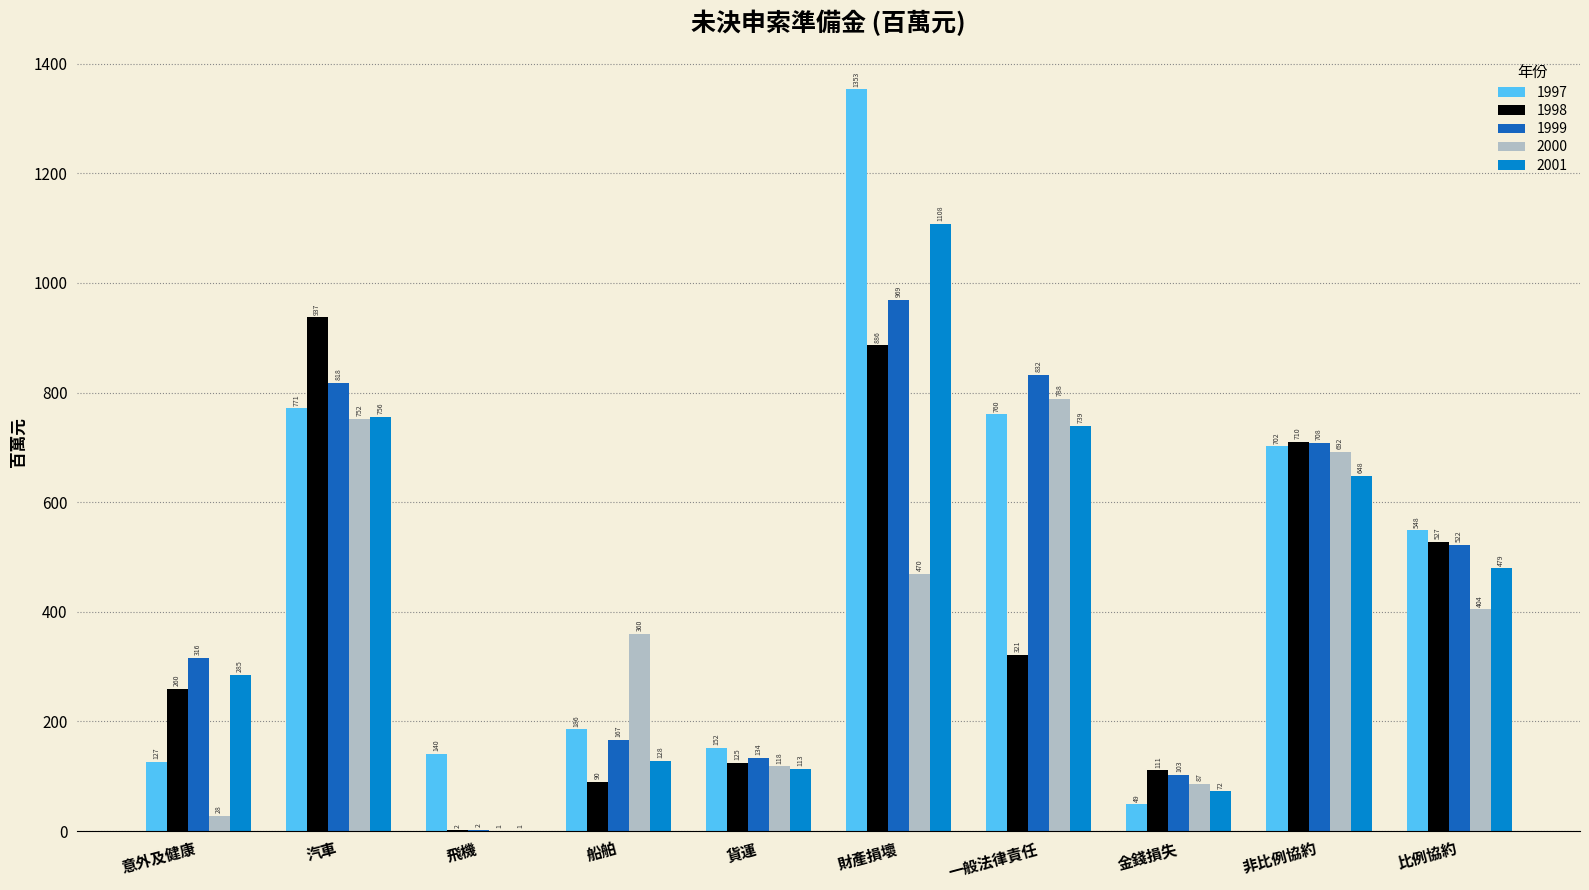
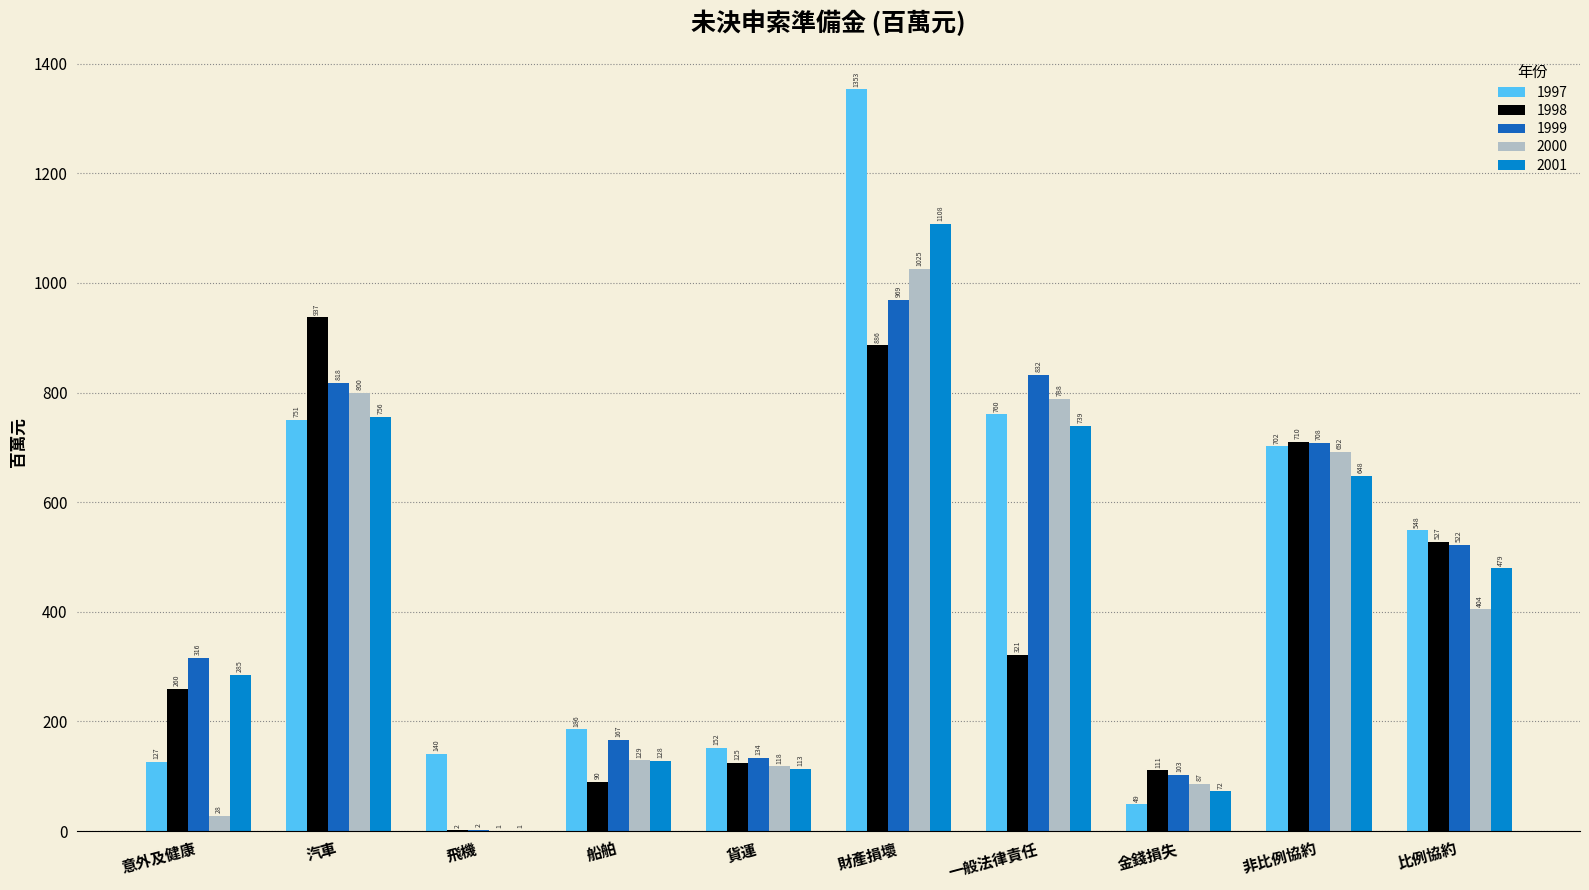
1997, 汽車: 771 -> 751
2000, 汽車: 752 -> 800
2000, 船舶: 360 -> 129
2000, 財產損壞: 470 -> 1025
